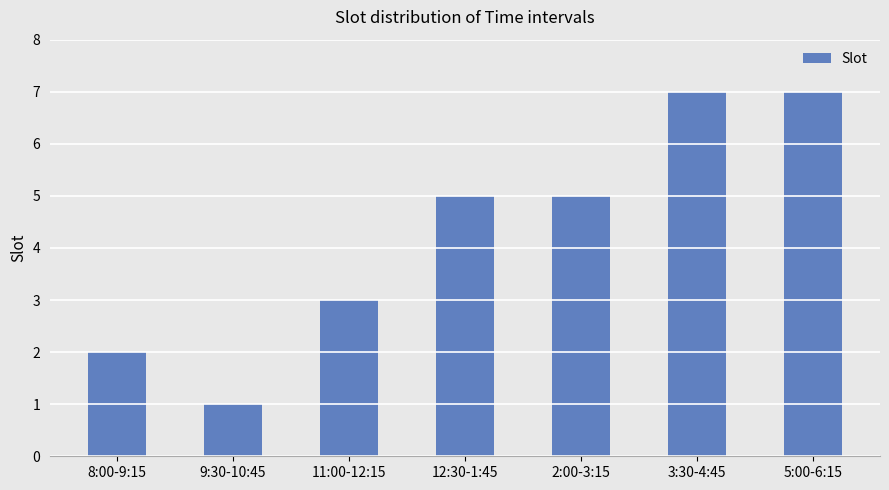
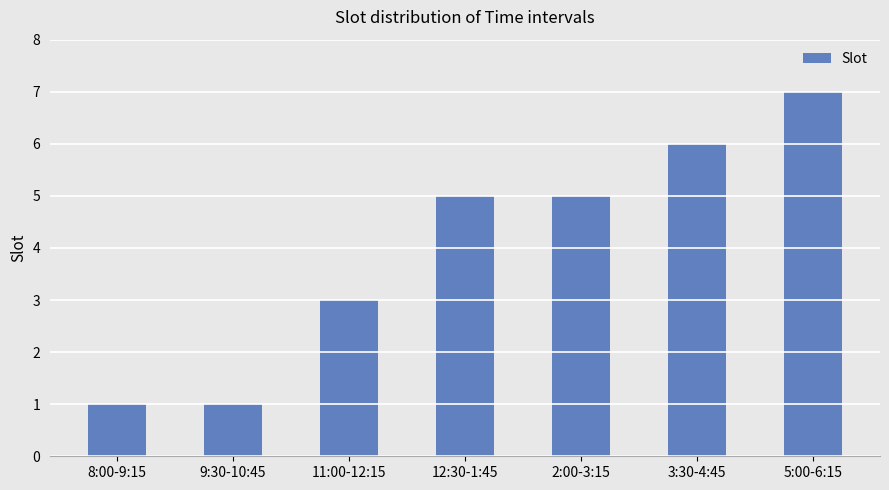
8:00-9:15: 2 -> 1
3:30-4:45: 7 -> 6
